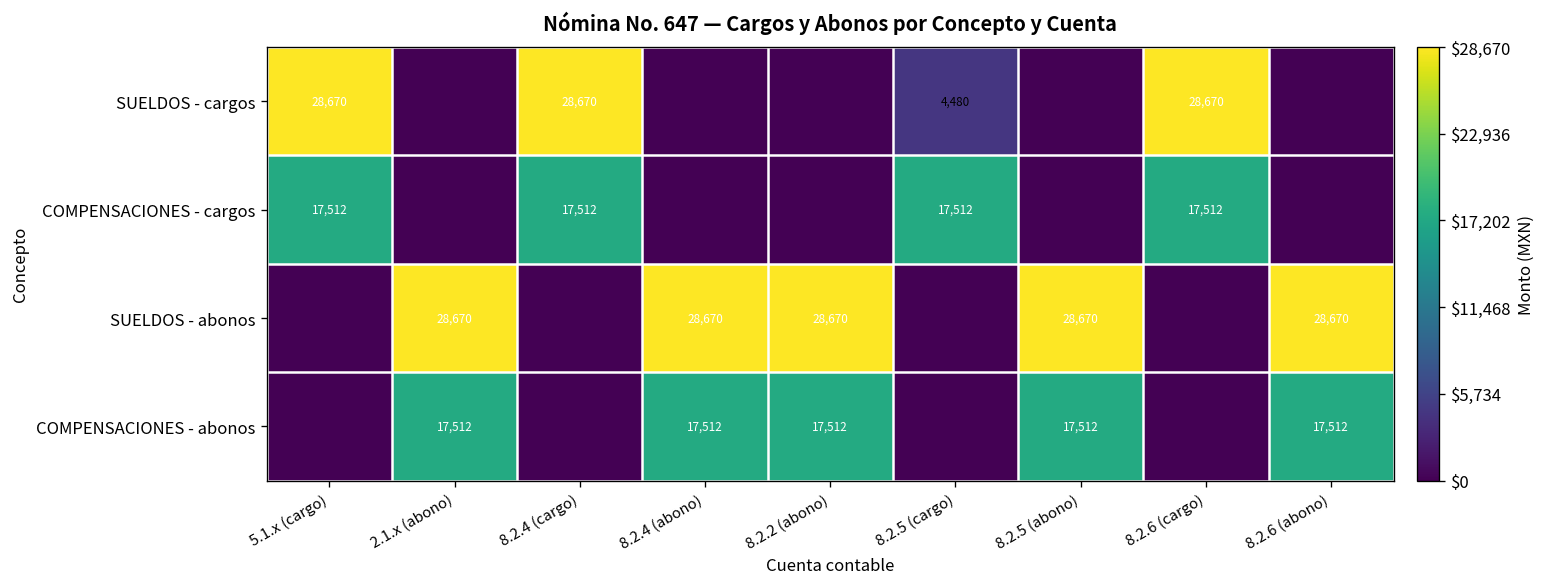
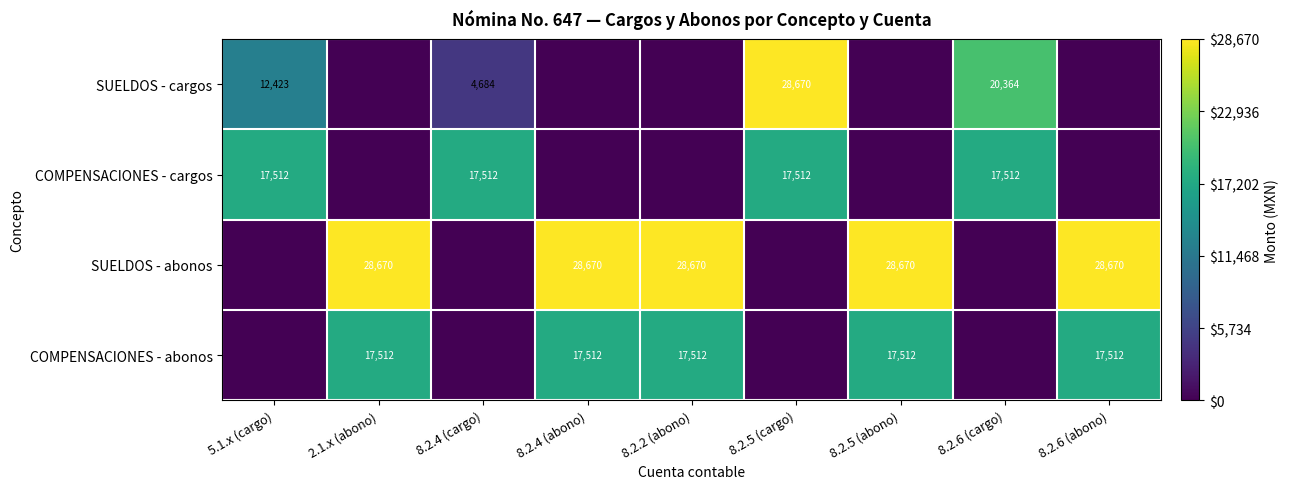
SUELDOS - cargos, 5.1.x (cargo): 28,670 -> 12,423
SUELDOS - cargos, 8.2.4 (cargo): 28,670 -> 4,684
SUELDOS - cargos, 8.2.5 (cargo): 4,480 -> 28,670
SUELDOS - cargos, 8.2.6 (cargo): 28,670 -> 20,364
